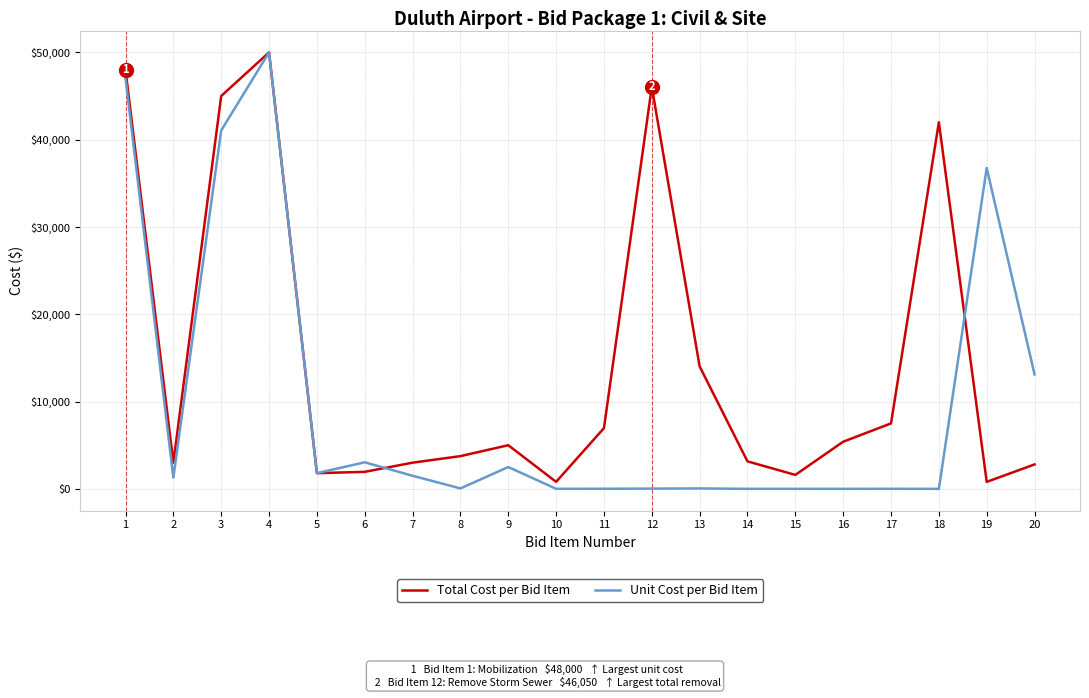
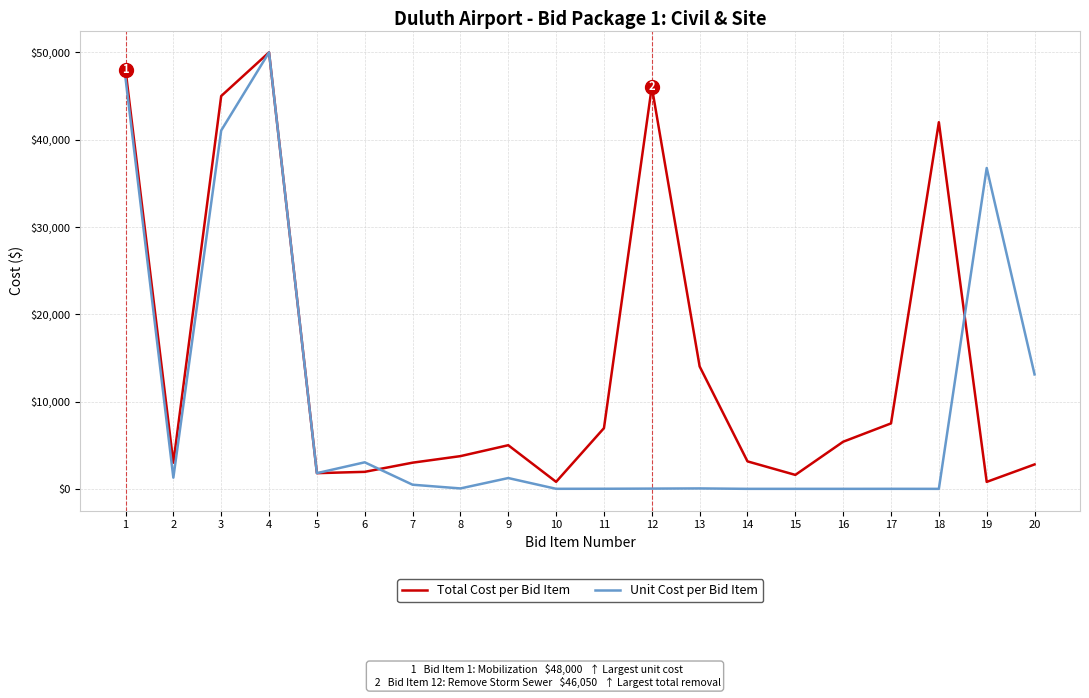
Unit Cost per Bid Item, 7: $2,000 -> $0
Unit Cost per Bid Item, 9: $3,000 -> $1,000
